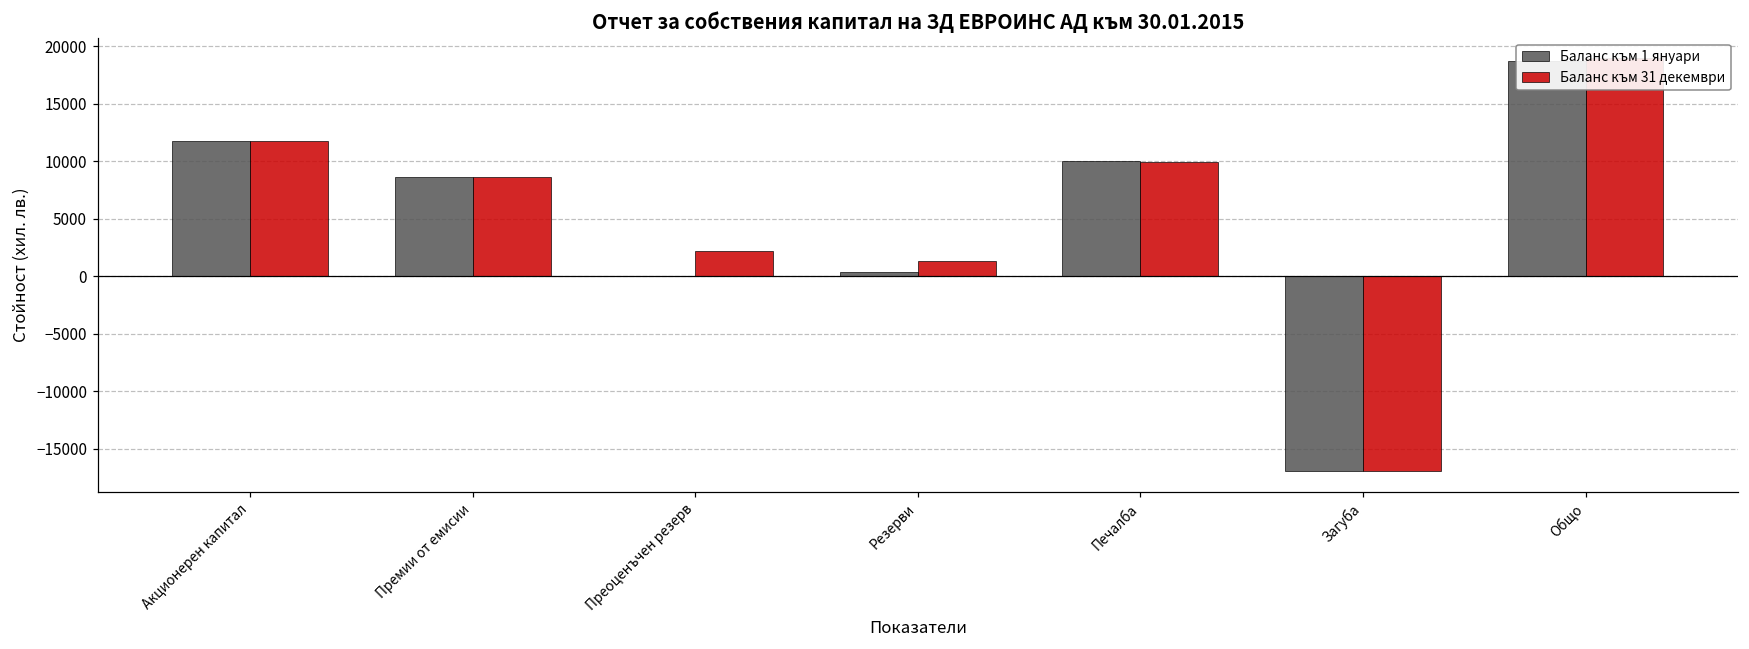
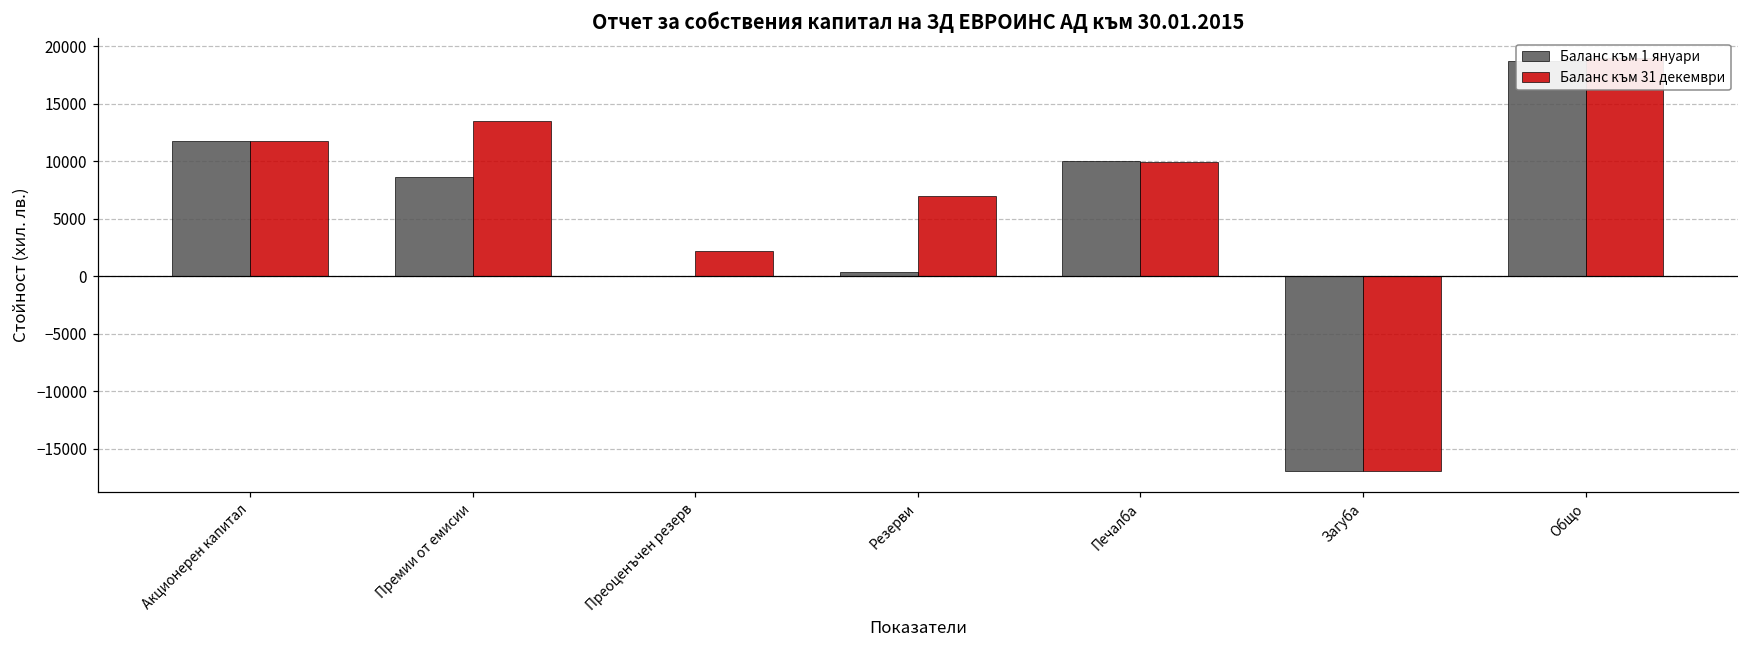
Баланс към 31 декември, Премии от емисии: 8600 -> 13500
Баланс към 31 декември, Резерви: 1300 -> 7000
